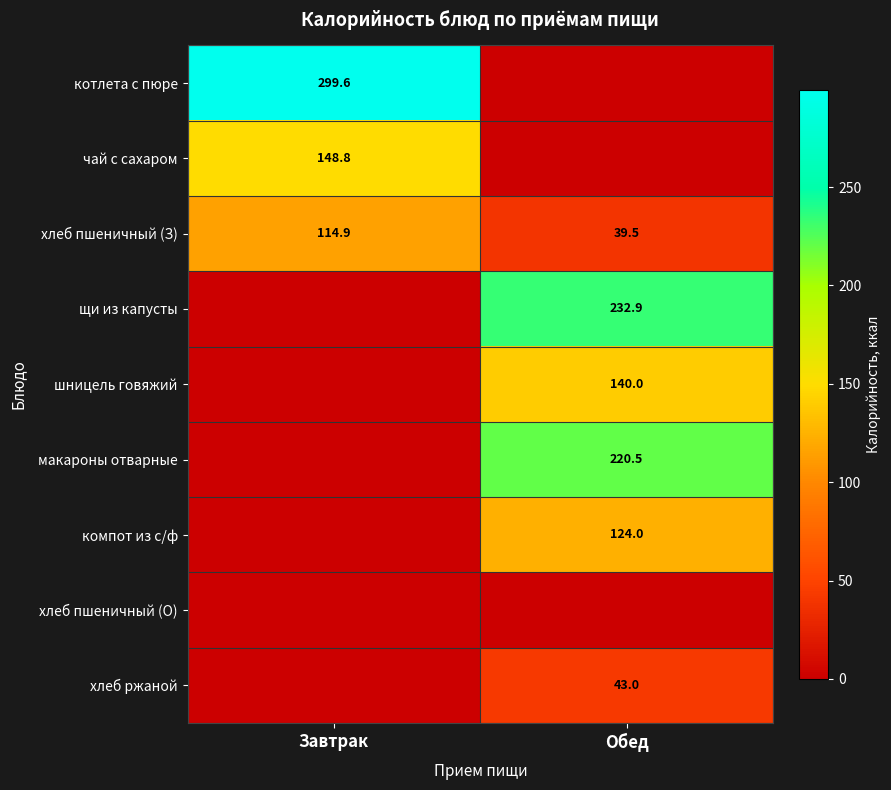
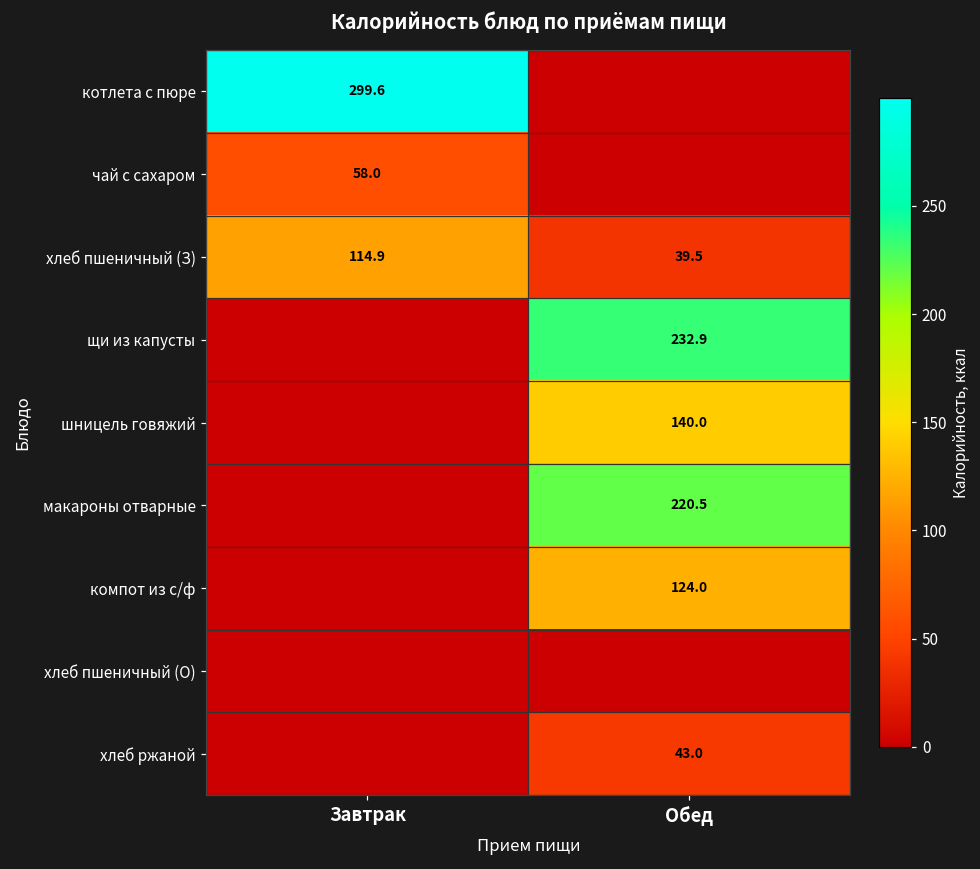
чай с сахаром, Завтрак: 148.8 -> 58.0
